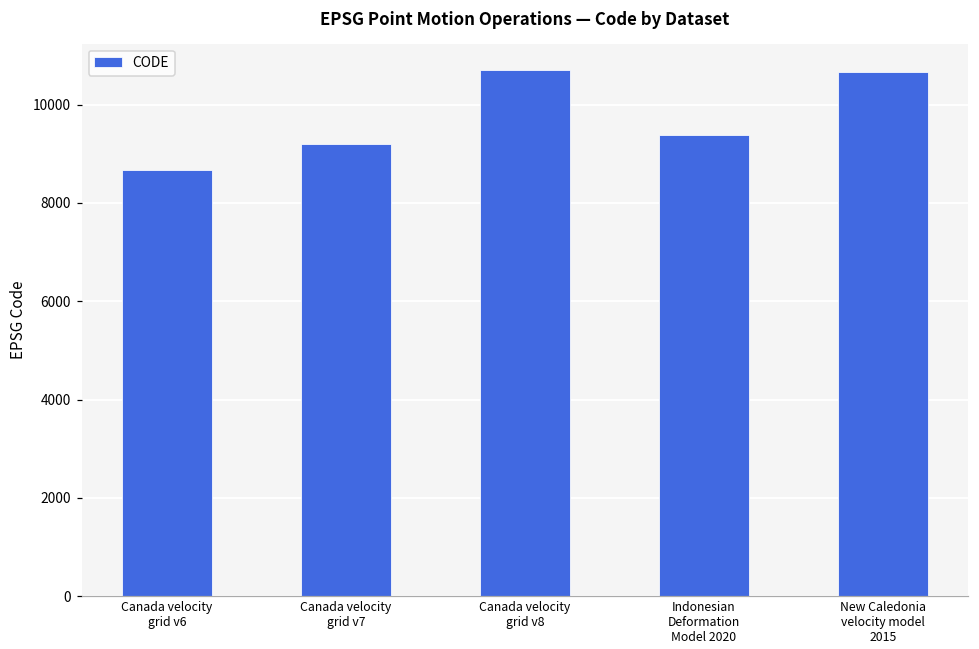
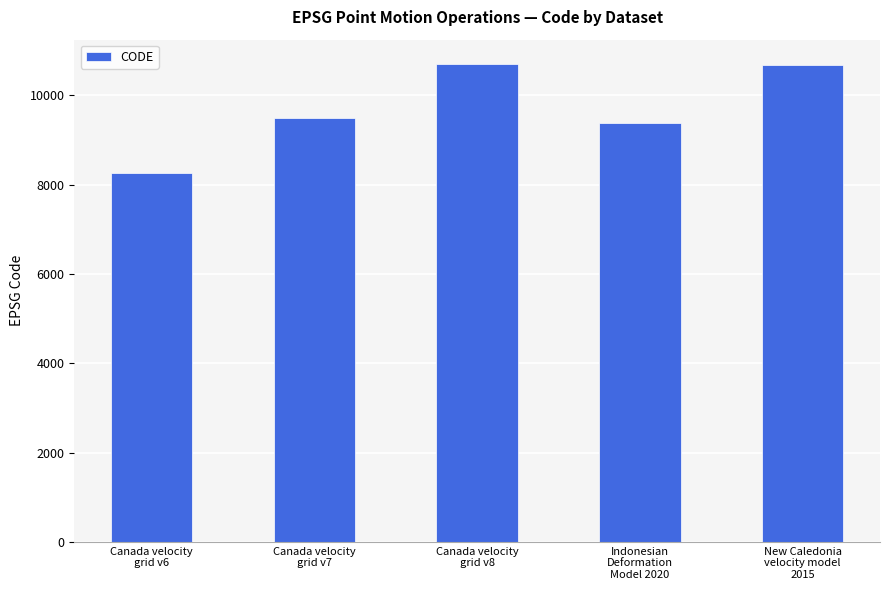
Canada velocity grid v6: 8700 -> 8300
Canada velocity grid v7: 9200 -> 9500
